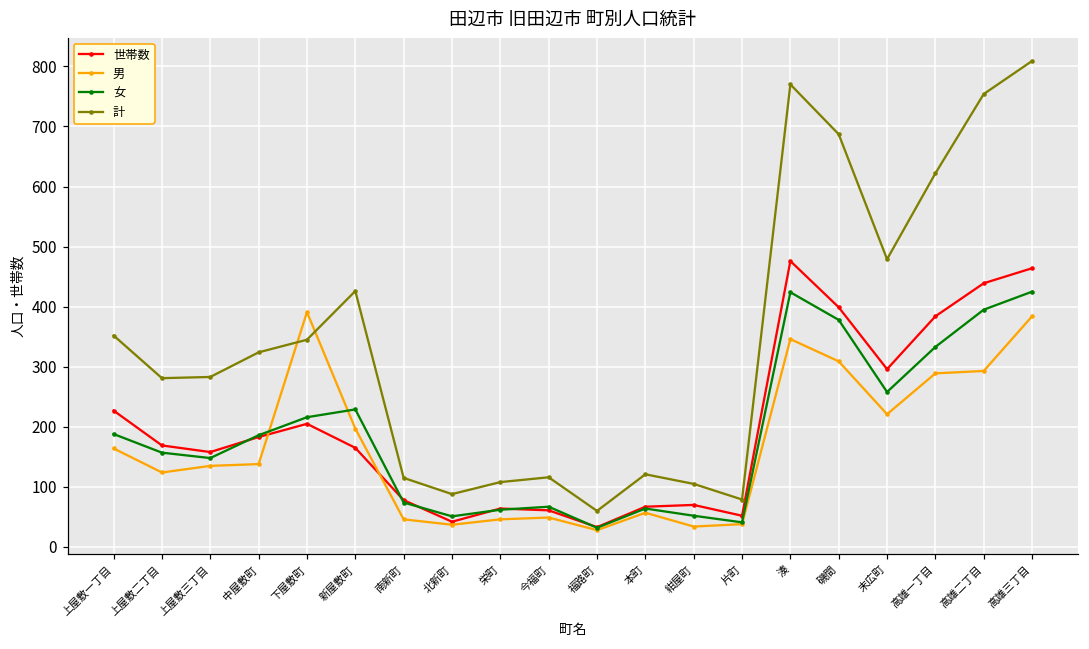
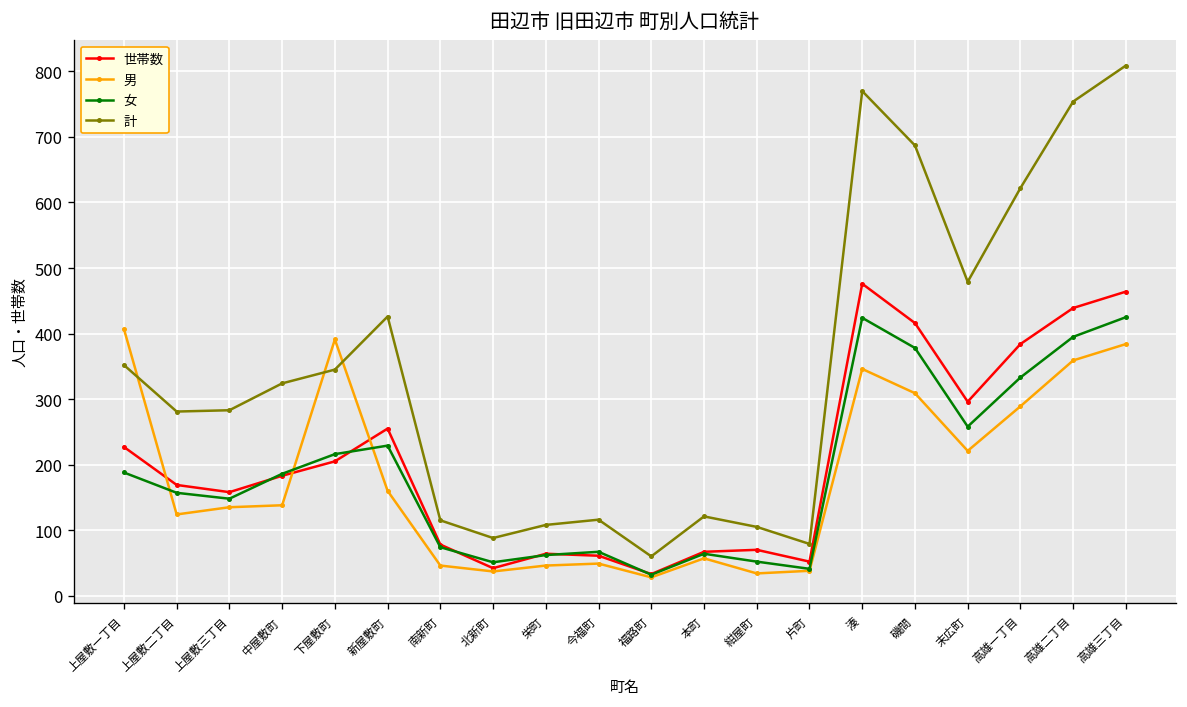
男, 上屋敷一丁目: 160 -> 410
世帯数, 新屋敷町: 170 -> 260
男, 新屋敷町: 200 -> 160
世帯数, 磯間: 400 -> 420
男, 高雄二丁目: 290 -> 360
